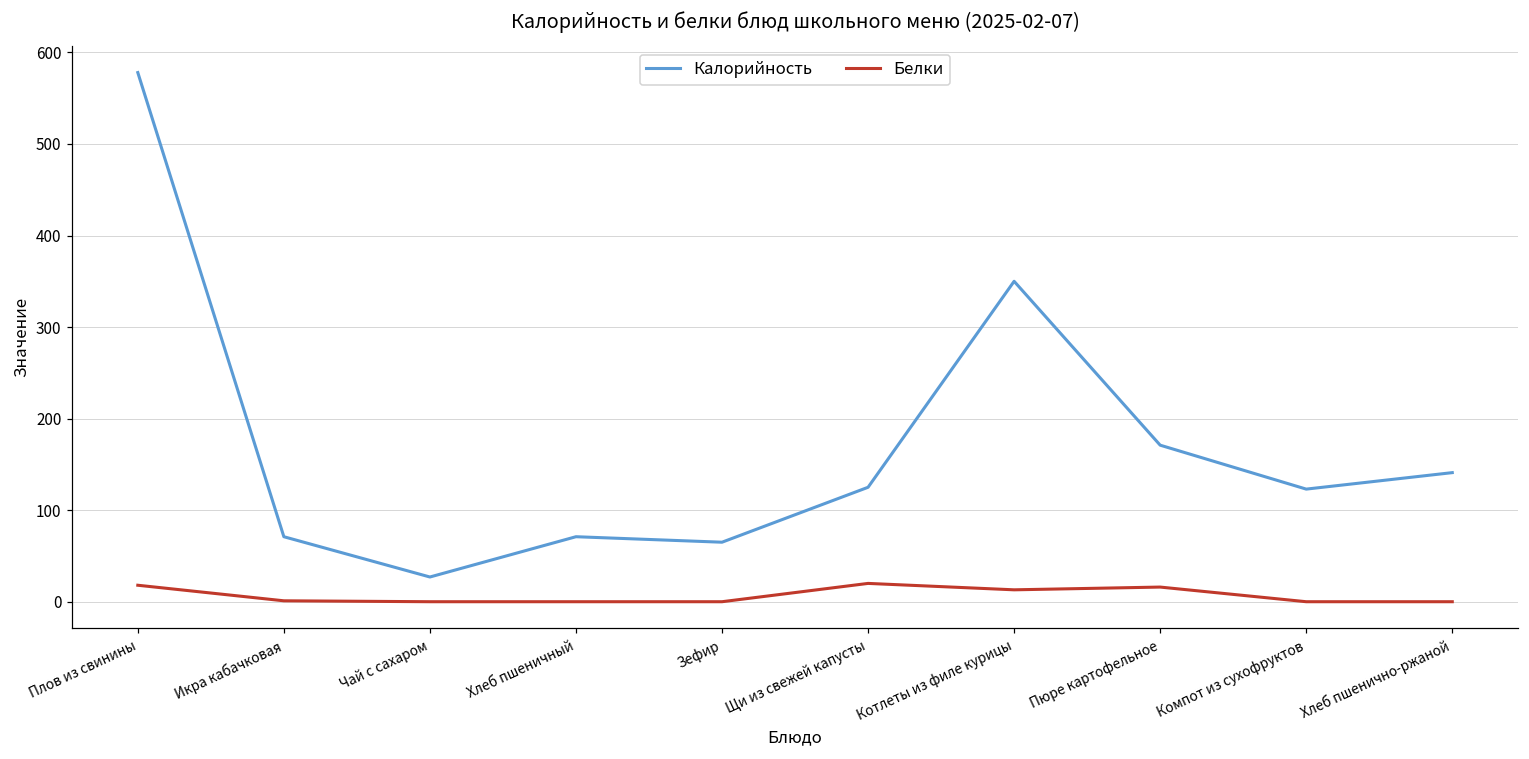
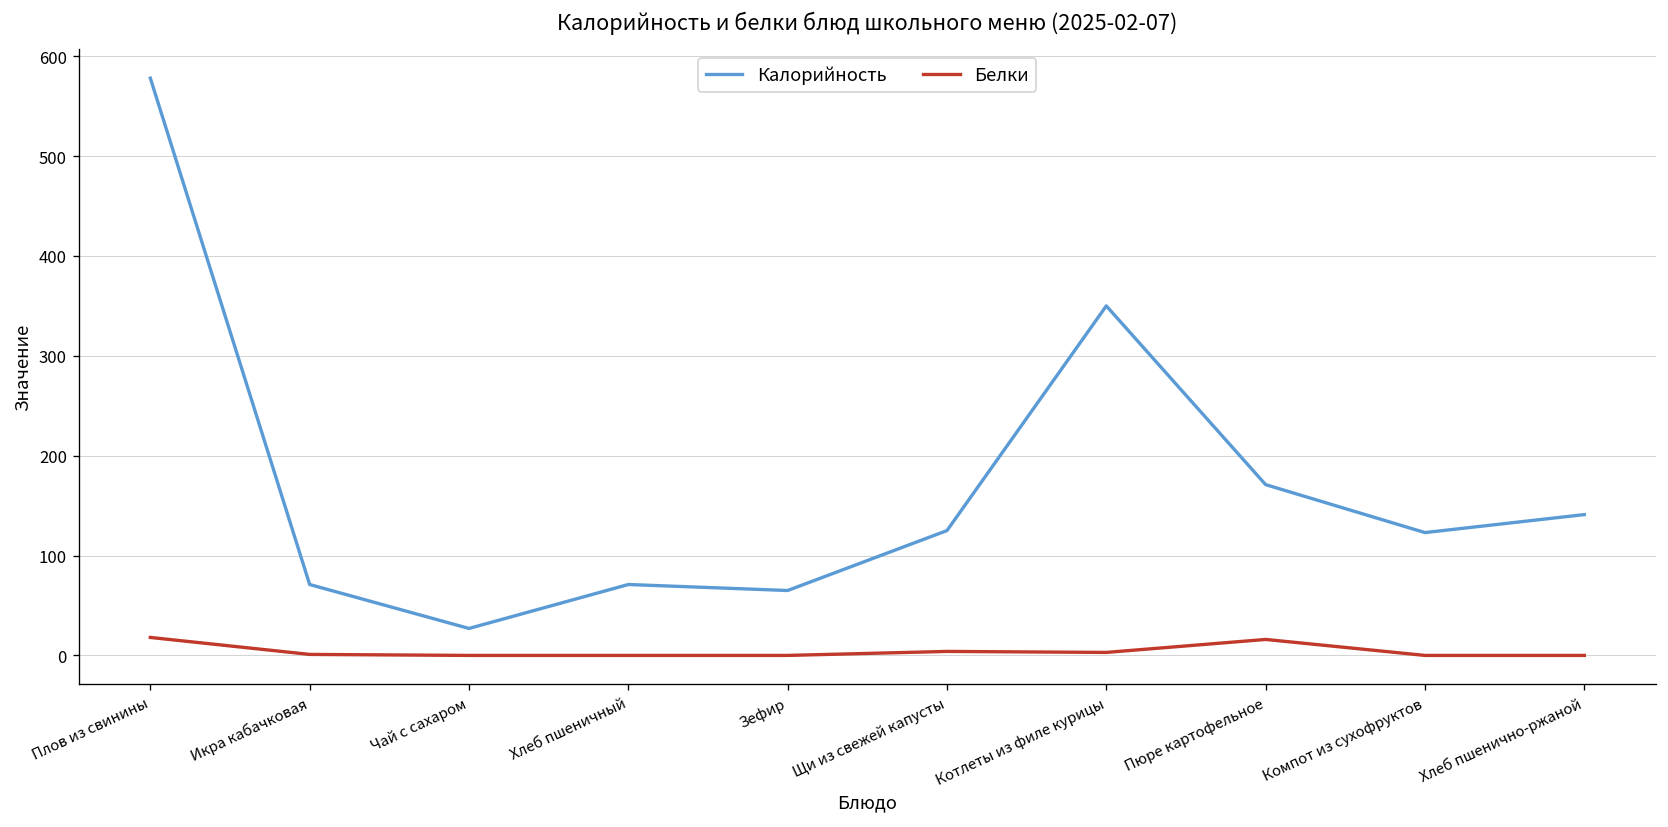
Белки, Щи из свежей капусты: 20 -> 0
Белки, Котлеты из филе курицы: 10 -> 0
